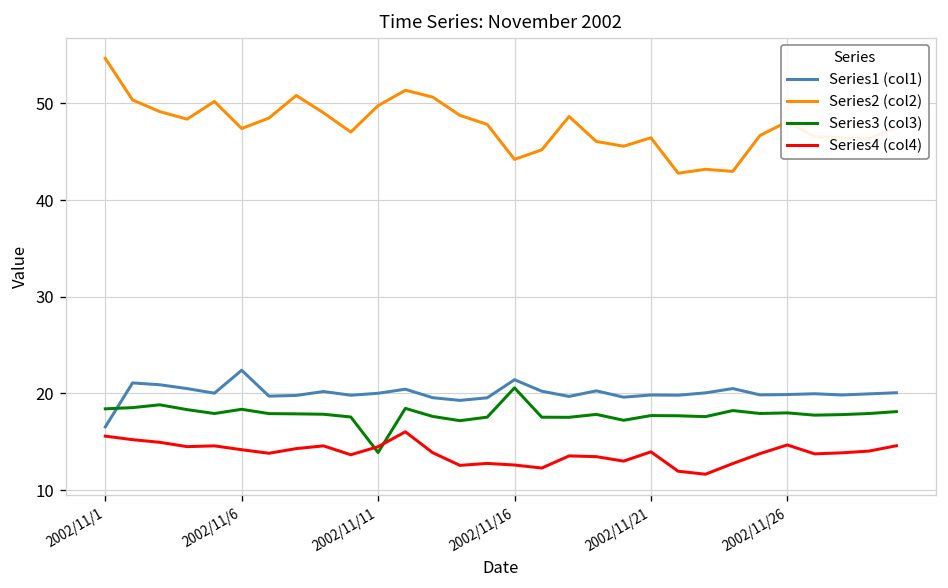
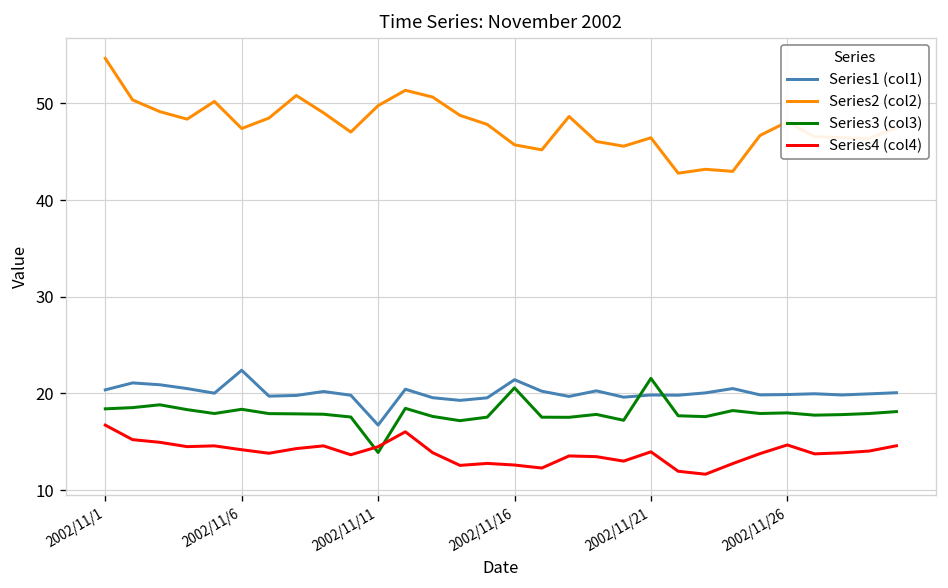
Series1 (col1), 2002/11/1: 17 -> 20
Series4 (col4), 2002/11/1: 16 -> 17
Series1 (col1), 2002/11/11: 20 -> 17
Series2 (col2), 2002/11/16: 44 -> 46
Series3 (col3), 2002/11/21: 18 -> 22
